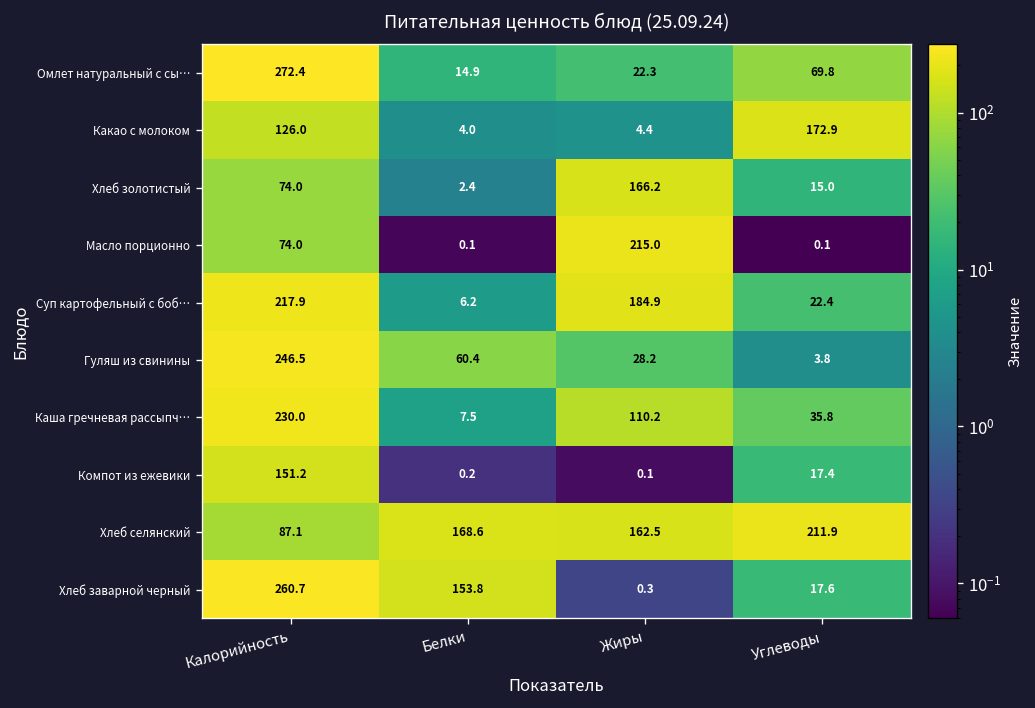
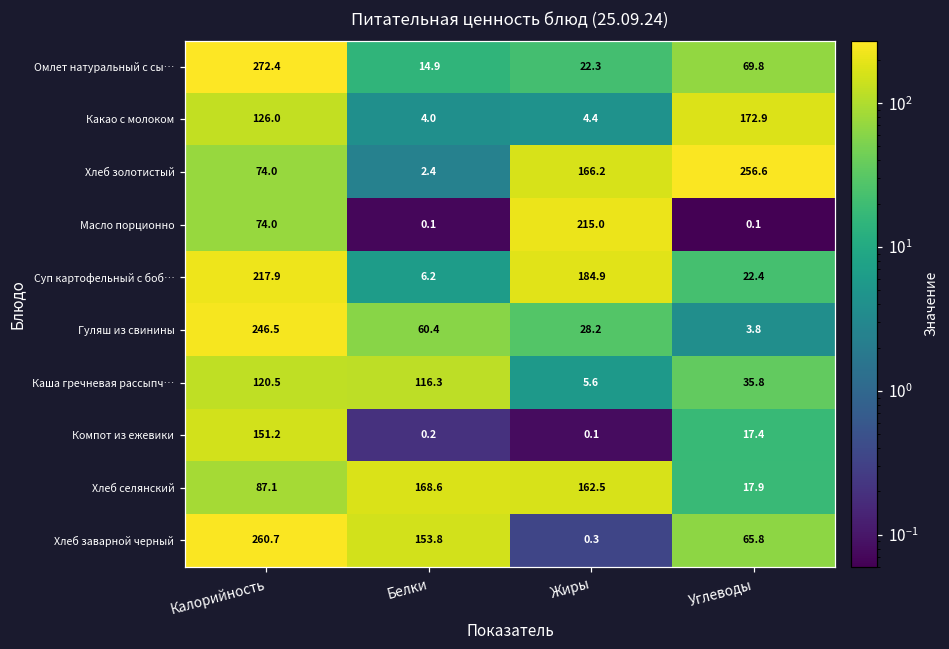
Хлеб золотистый, Углеводы: 15.0 -> 256.6
Каша гречневая рассыпч…, Калорийность: 230.0 -> 120.5
Каша гречневая рассыпч…, Белки: 7.5 -> 116.3
Каша гречневая рассыпч…, Жиры: 110.2 -> 5.6
Хлеб селянский, Углеводы: 211.9 -> 17.9
Хлеб заварной черный, Углеводы: 17.6 -> 65.8
